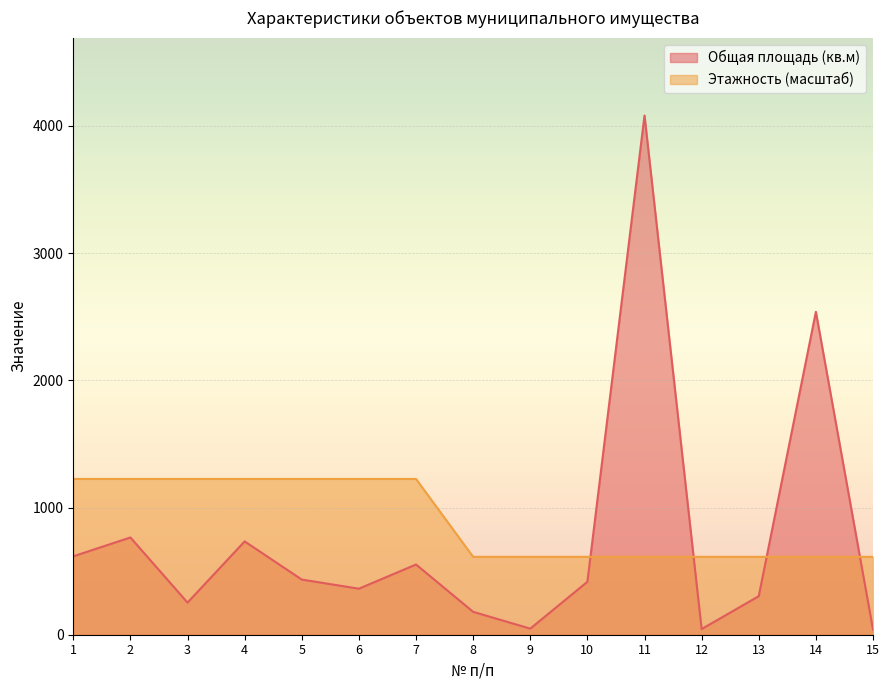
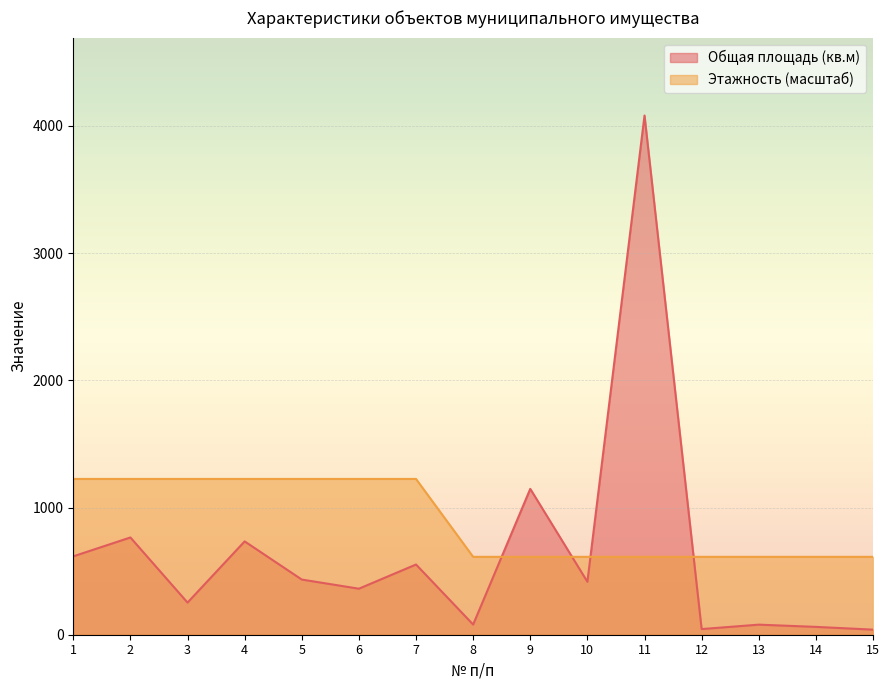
Общая площадь (кв.м), 8: 180 -> 80
Общая площадь (кв.м), 9: 50 -> 1150
Общая площадь (кв.м), 13: 300 -> 80
Общая площадь (кв.м), 14: 2540 -> 60
